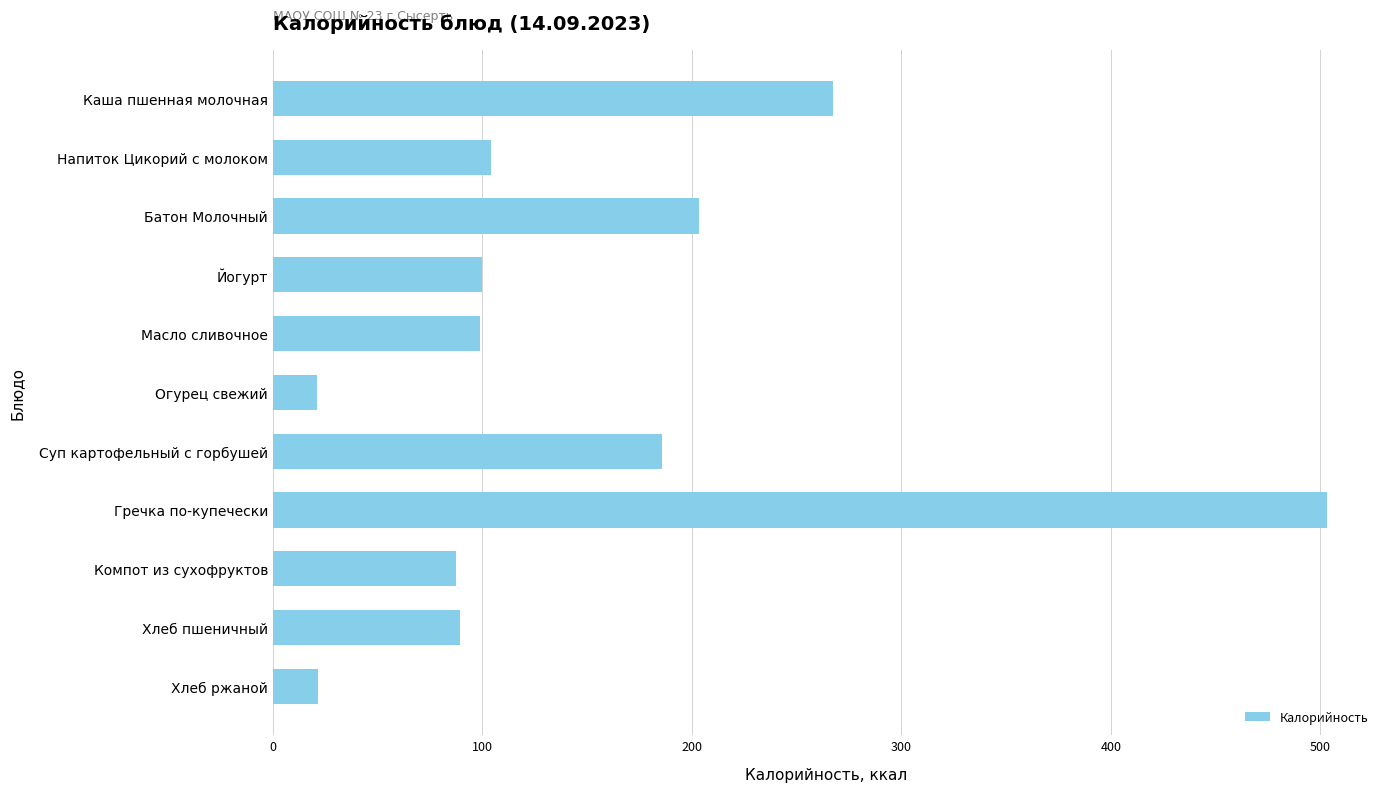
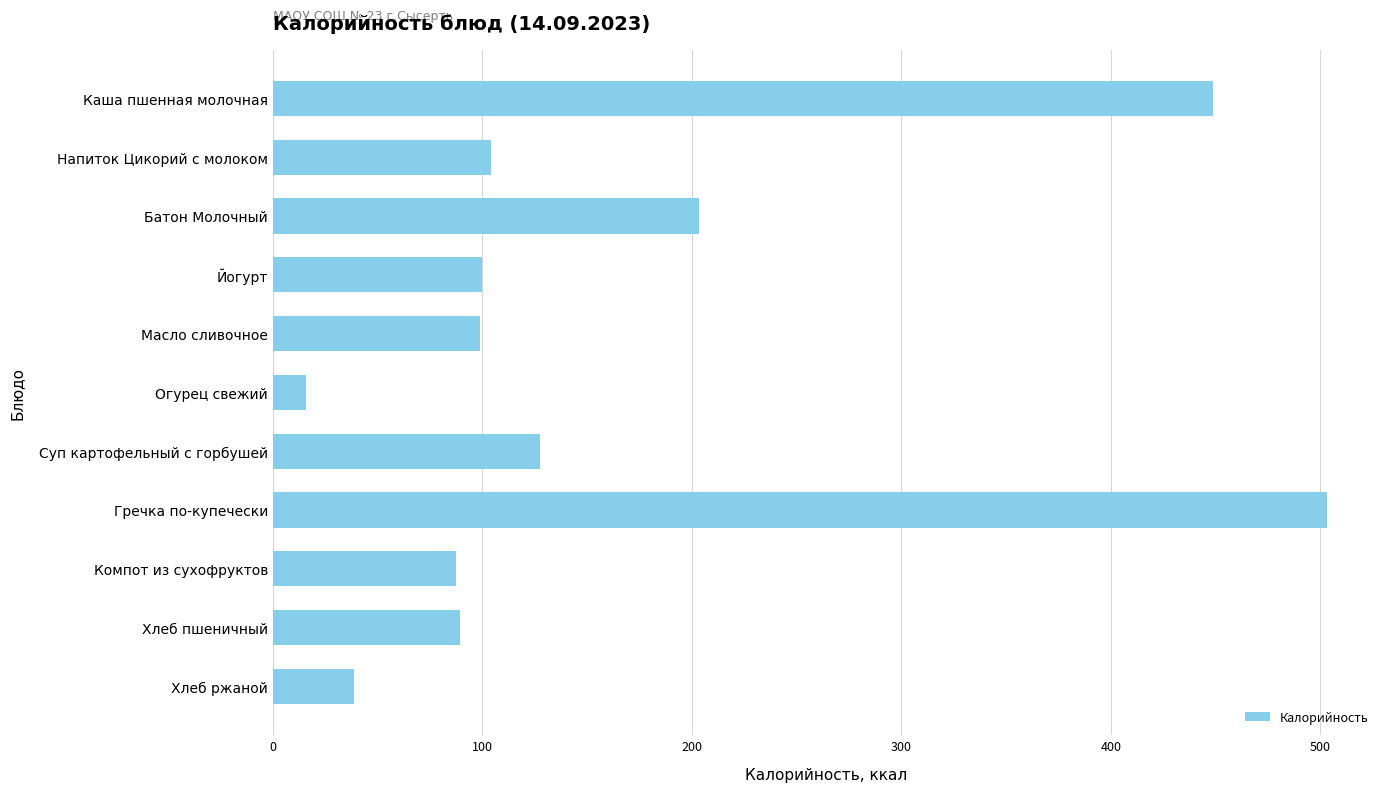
Каша пшенная молочная: 267 -> 449
Огурец свежий: 21 -> 16
Суп картофельный с горбушей: 186 -> 127
Хлеб ржаной: 22 -> 39
